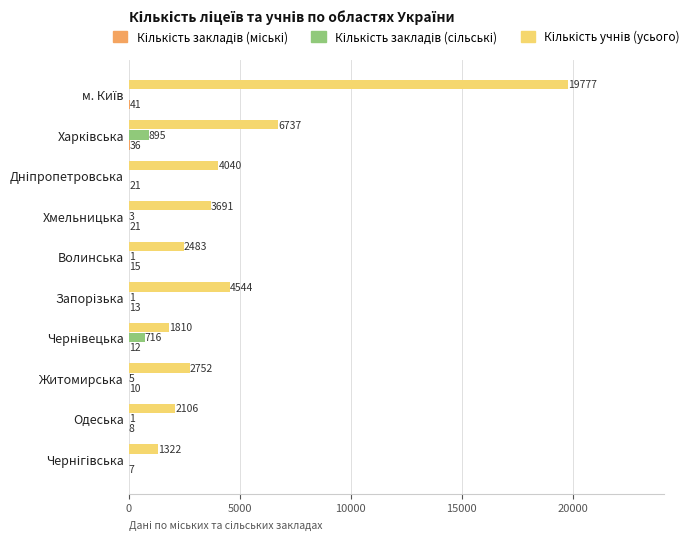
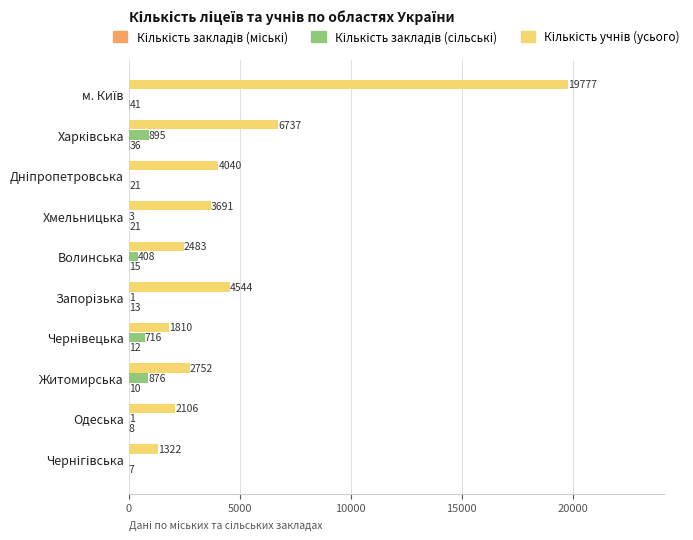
Кількість закладів (сільські), Волинська: 1 -> 408
Кількість закладів (сільські), Житомирська: 5 -> 876
